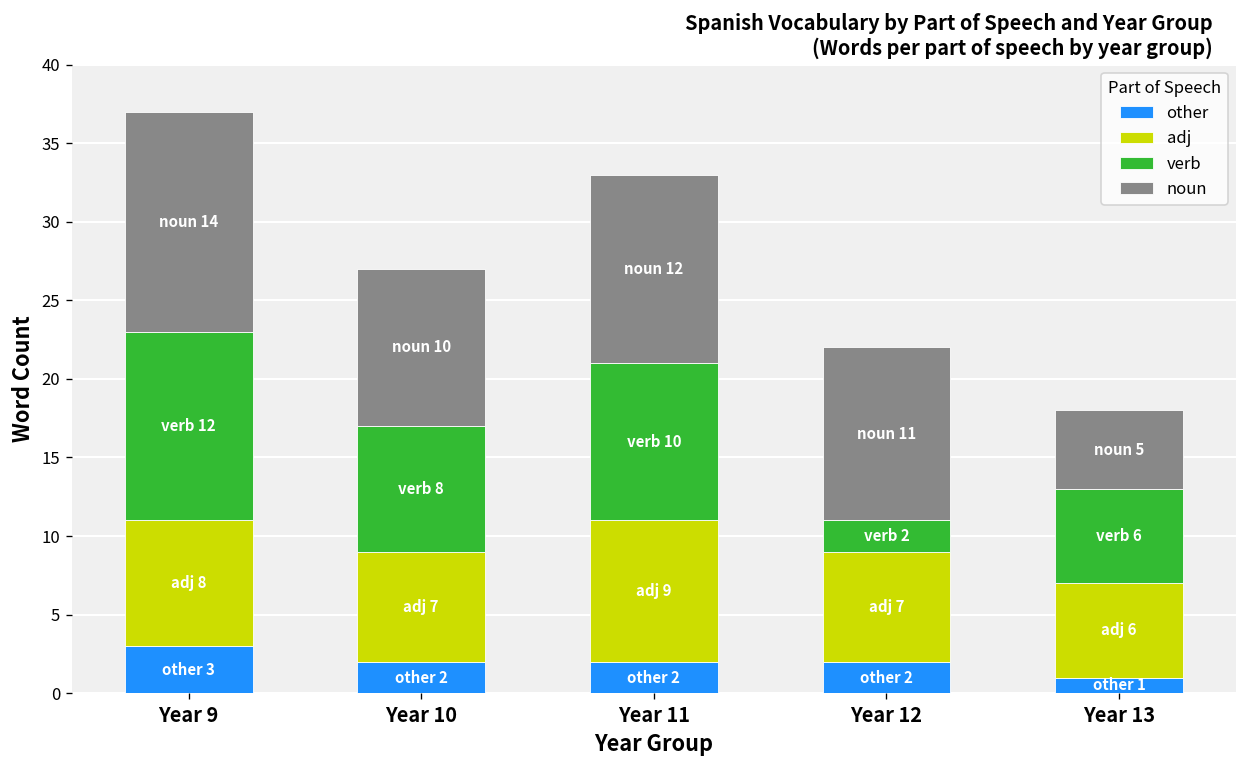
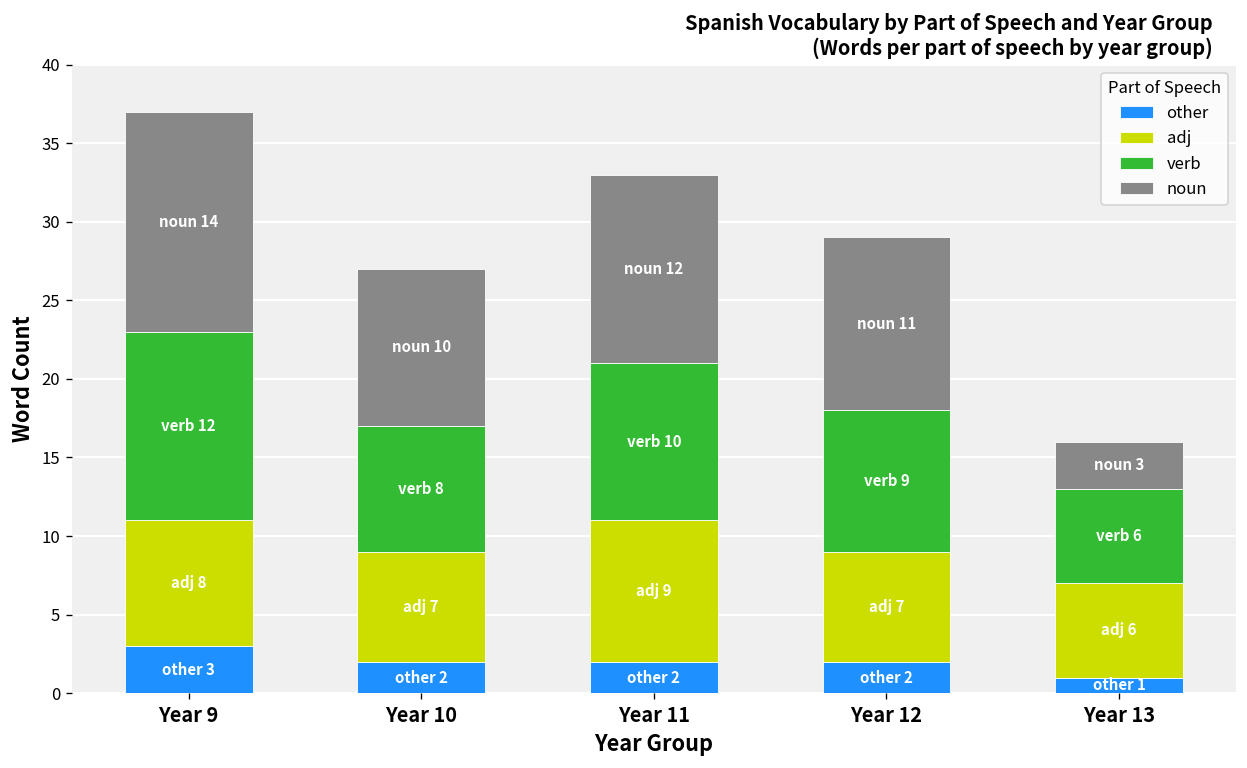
verb, Year 12: 2 -> 9
noun, Year 13: 5 -> 3
